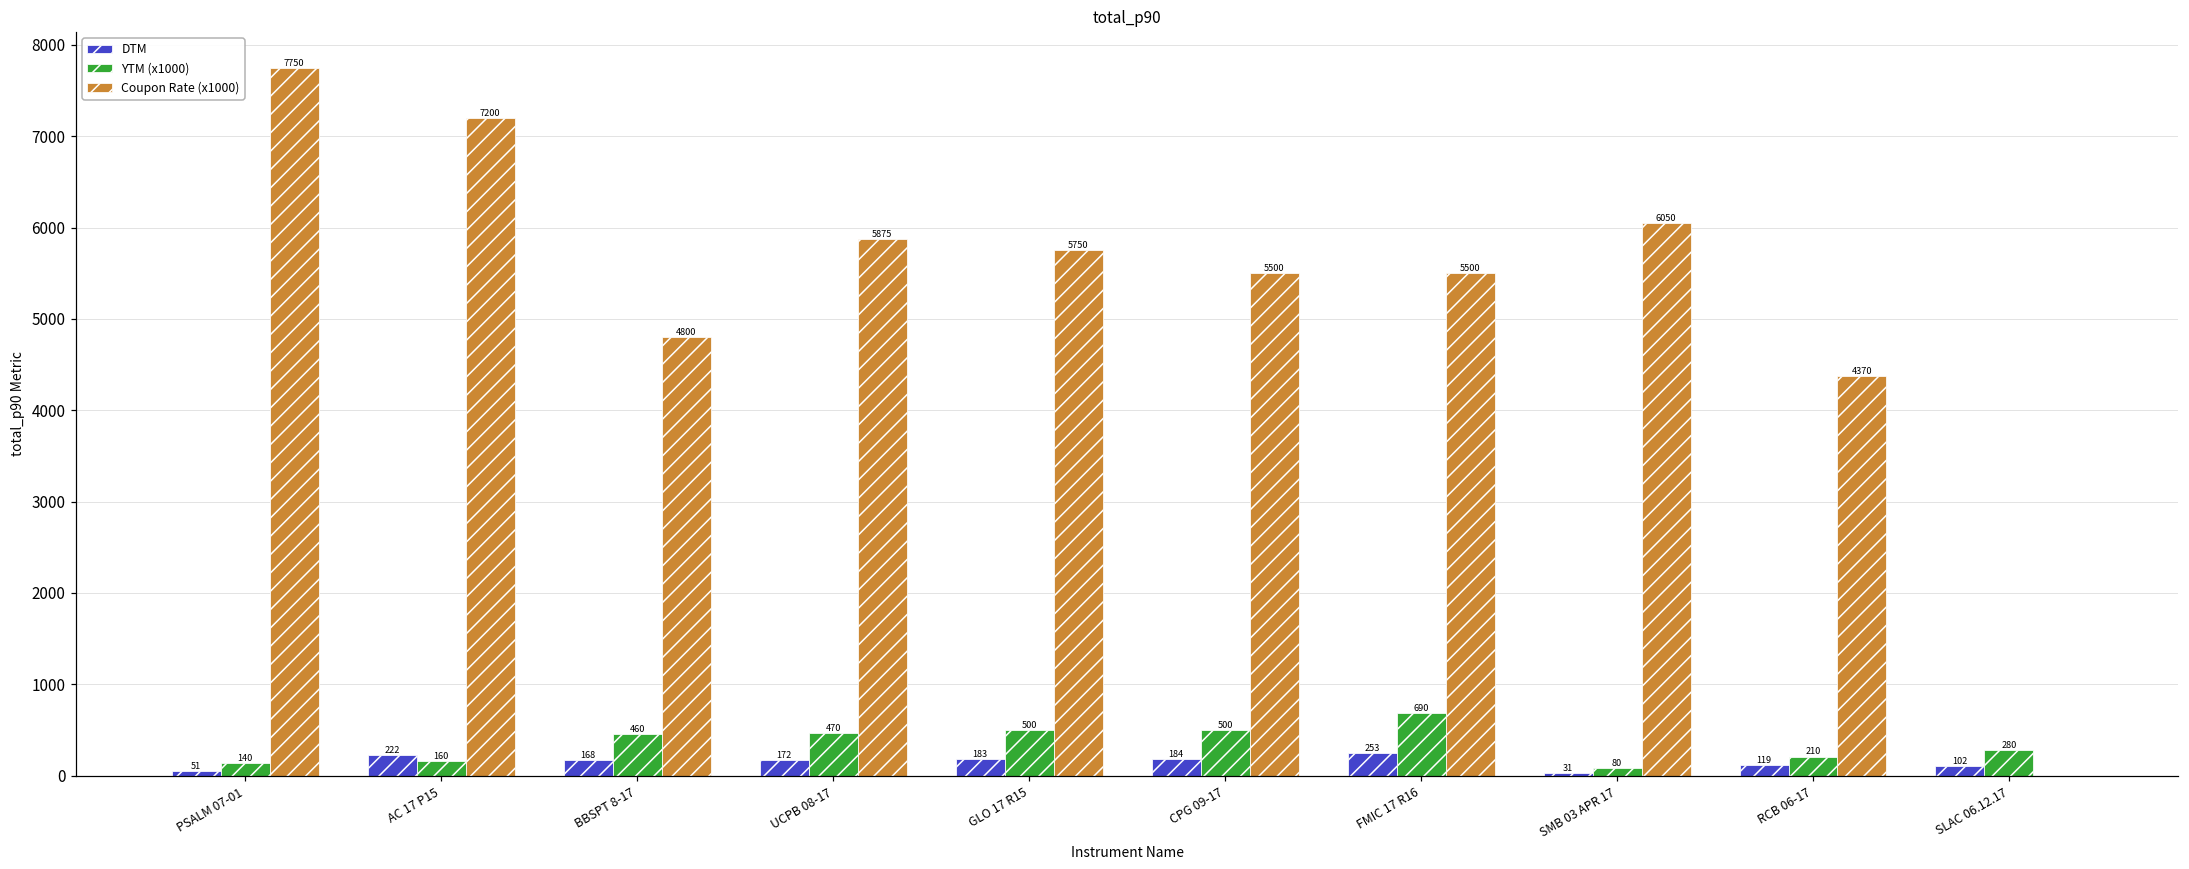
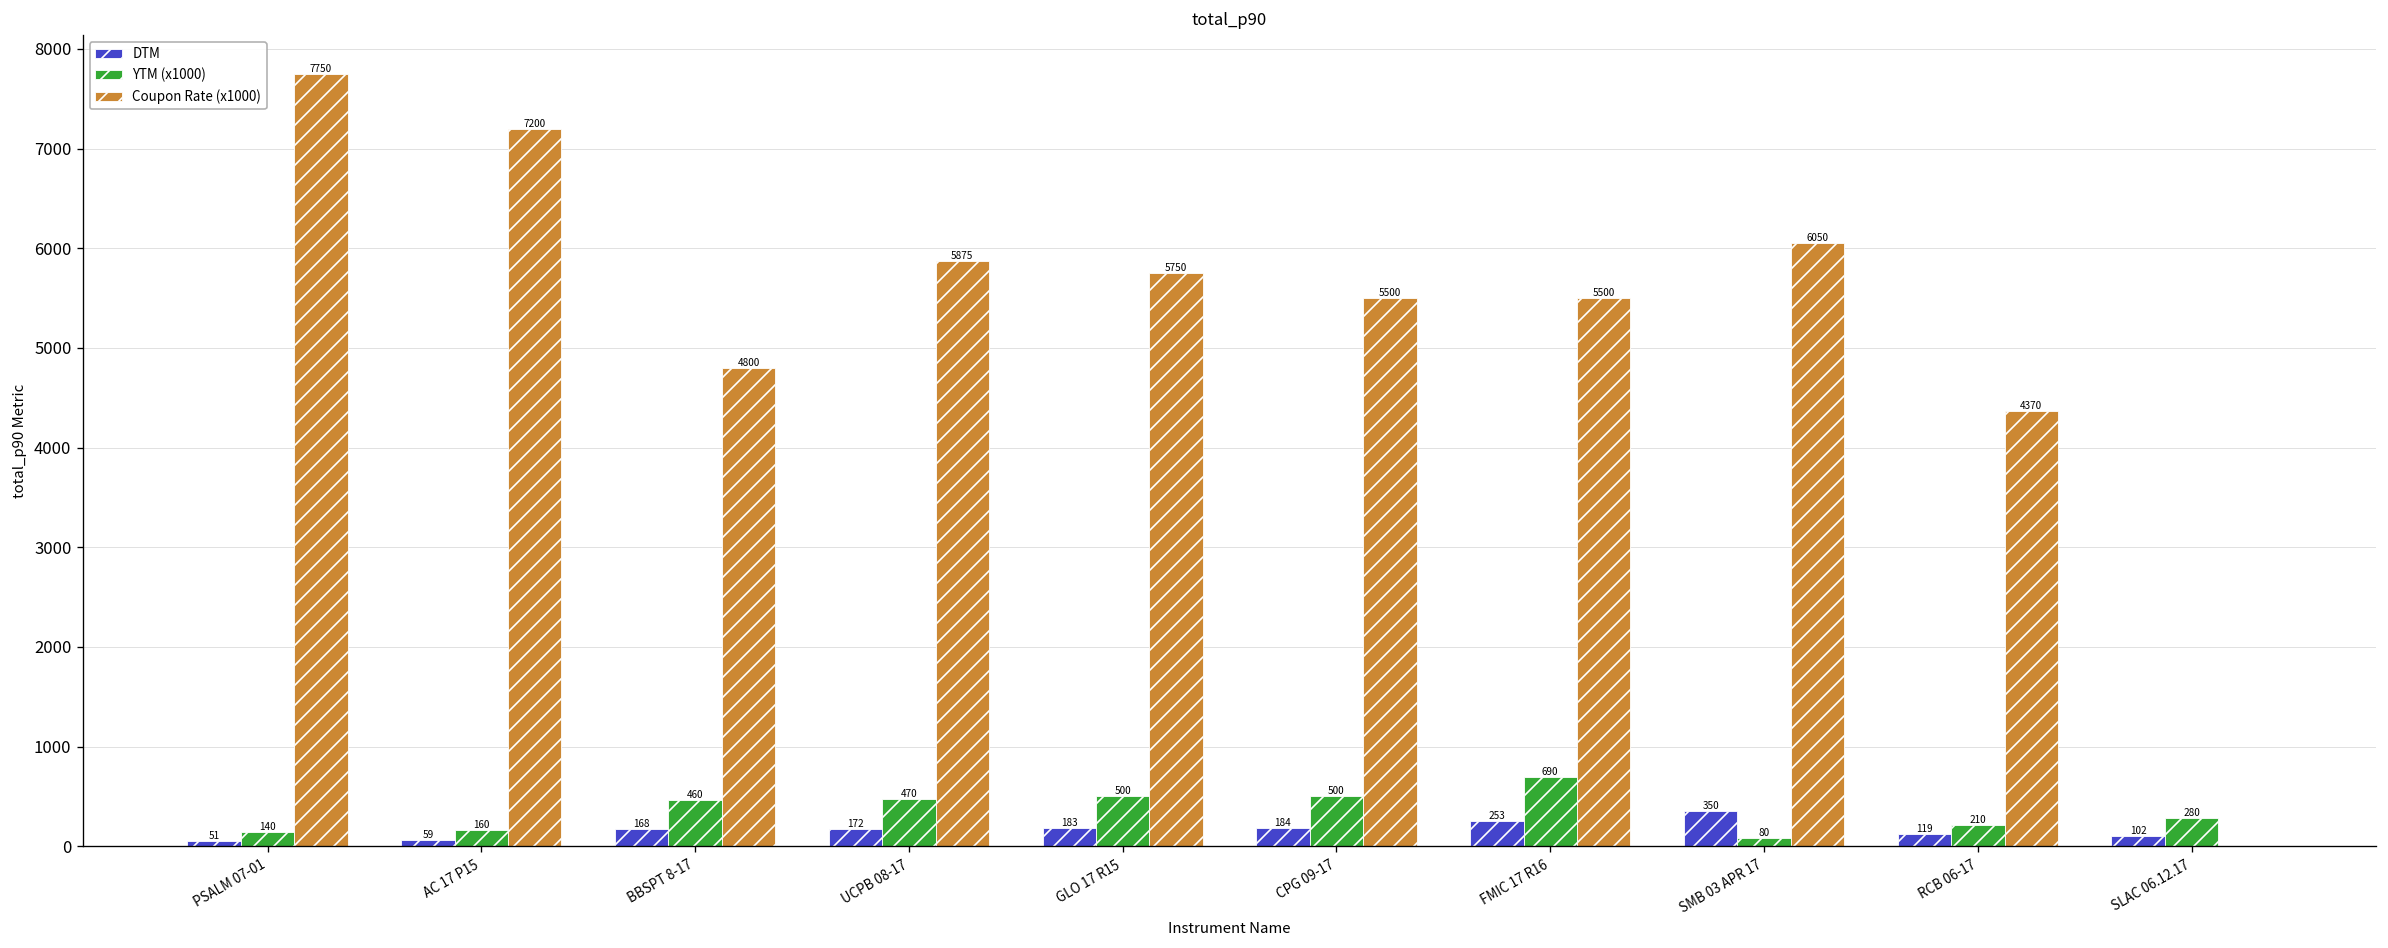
DTM, AC 17 P15: 222 -> 59
DTM, SMB 03 APR 17: 31 -> 350
